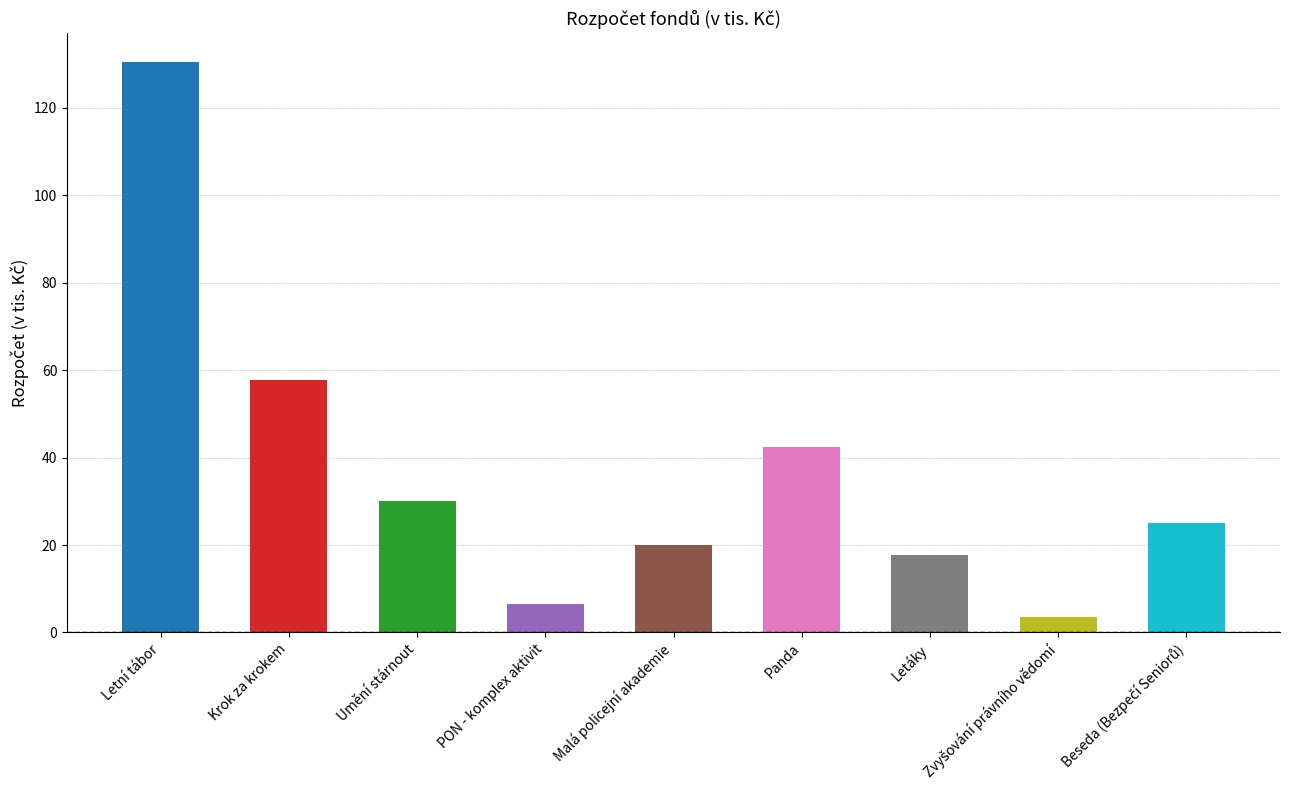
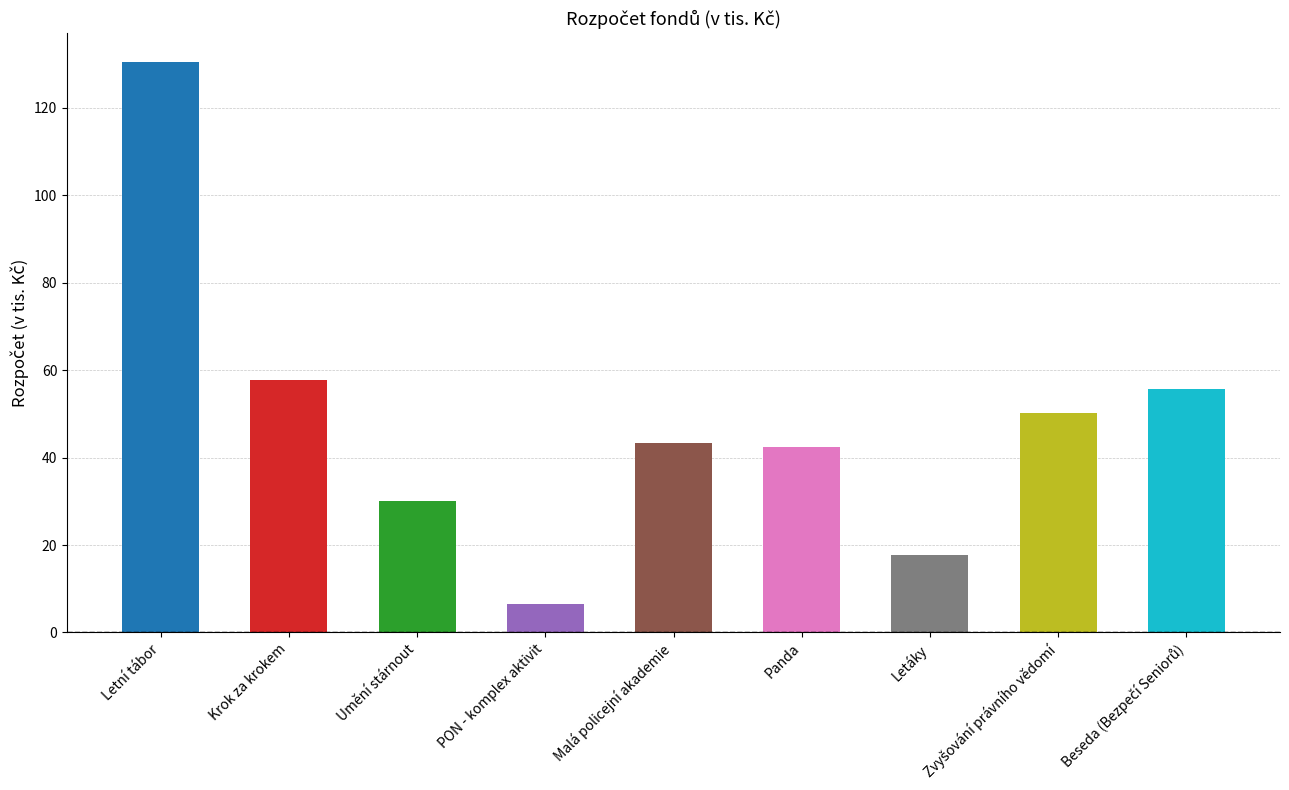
Malá policejní akademie: 20 -> 43
Zvyšování právního vědomí: 4 -> 50
Beseda (Bezpečí Seniorů): 25 -> 56
